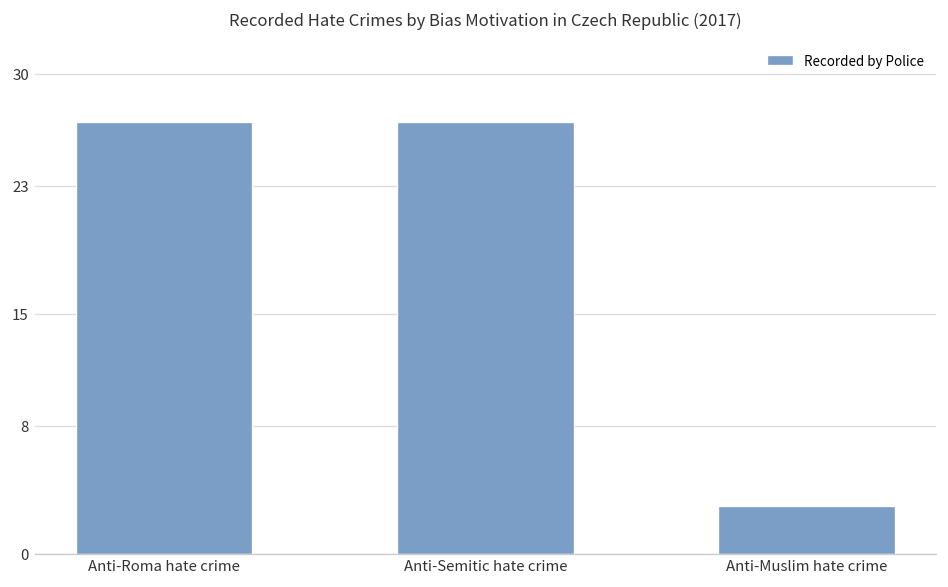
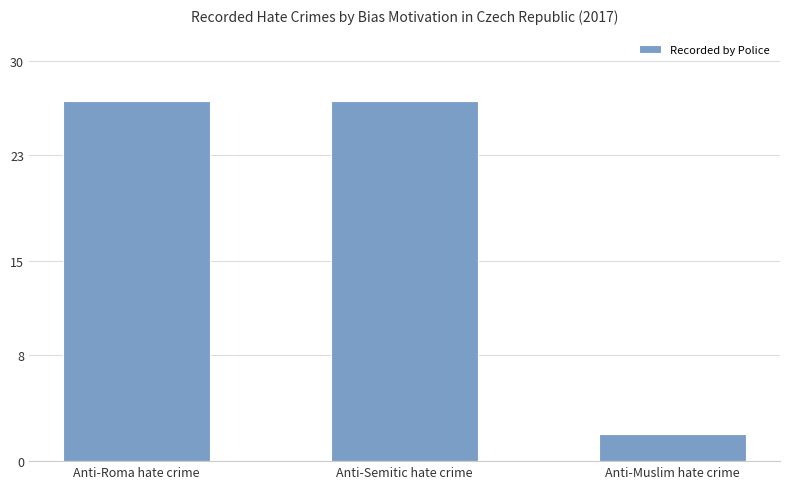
Anti-Muslim hate crime: 3 -> 2
